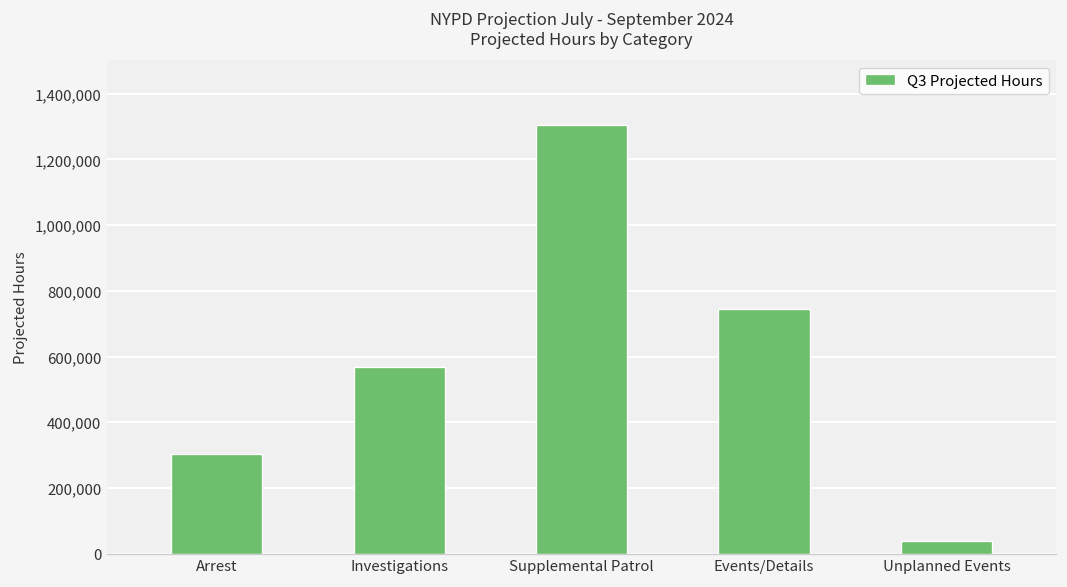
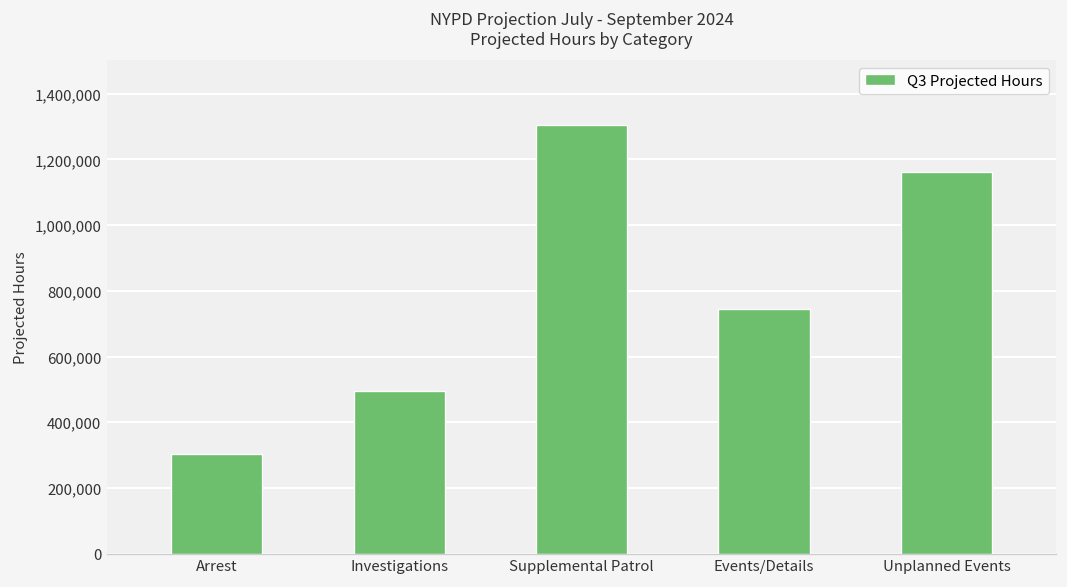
Investigations: 570,000 -> 500,000
Unplanned Events: 40,000 -> 1,160,000
